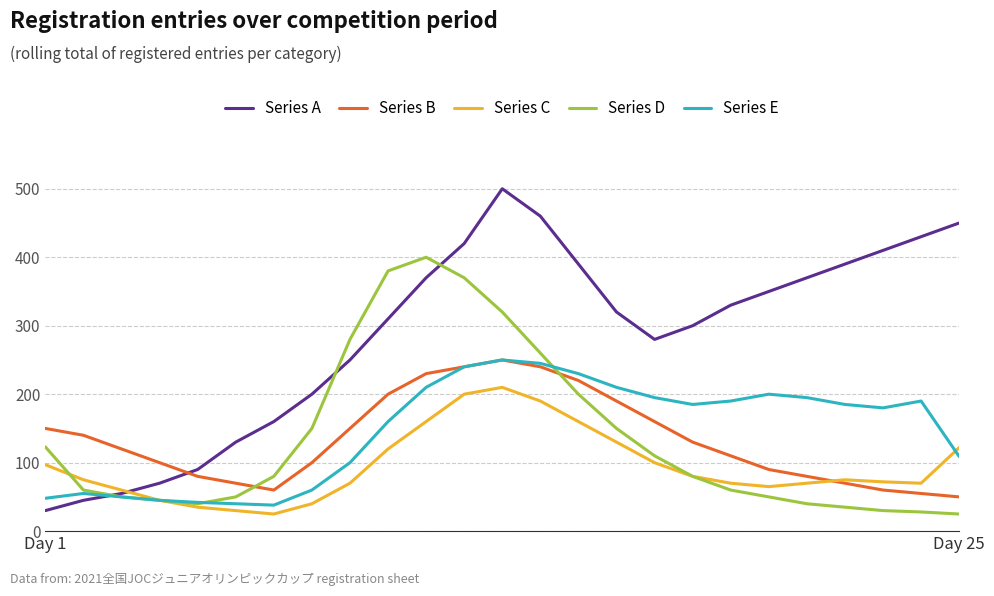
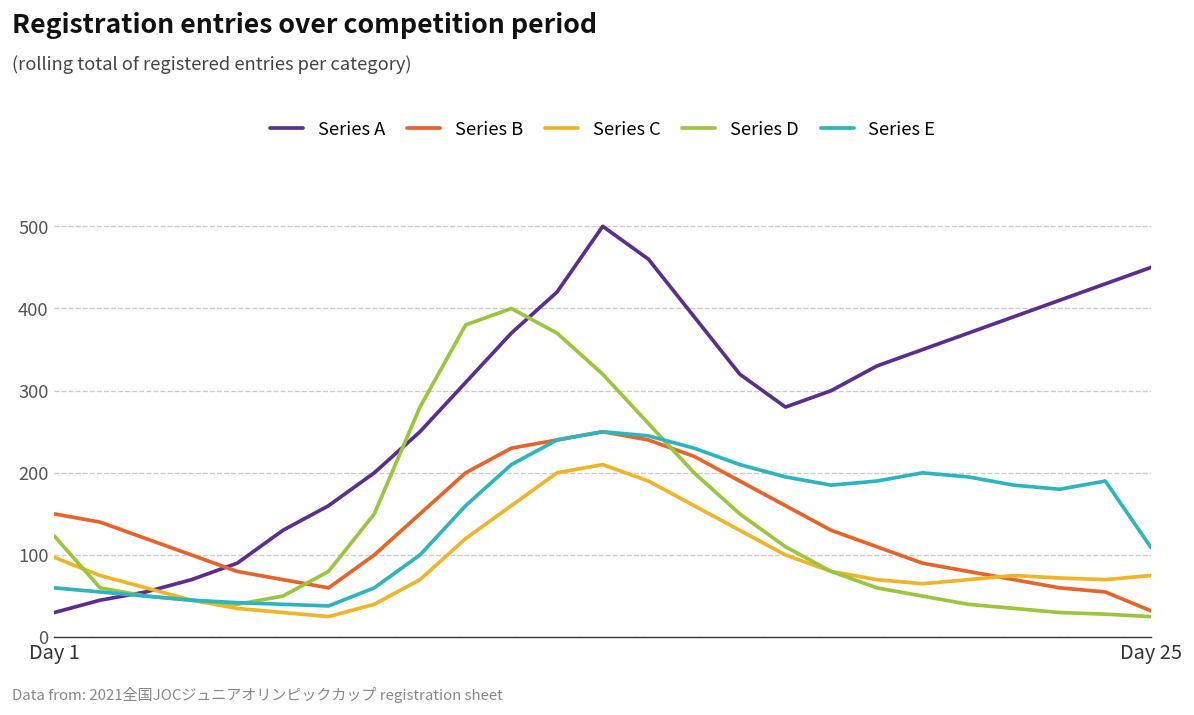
Series E, Day 1: 50 -> 60
Series B, Day 25: 50 -> 30
Series C, Day 25: 120 -> 80
